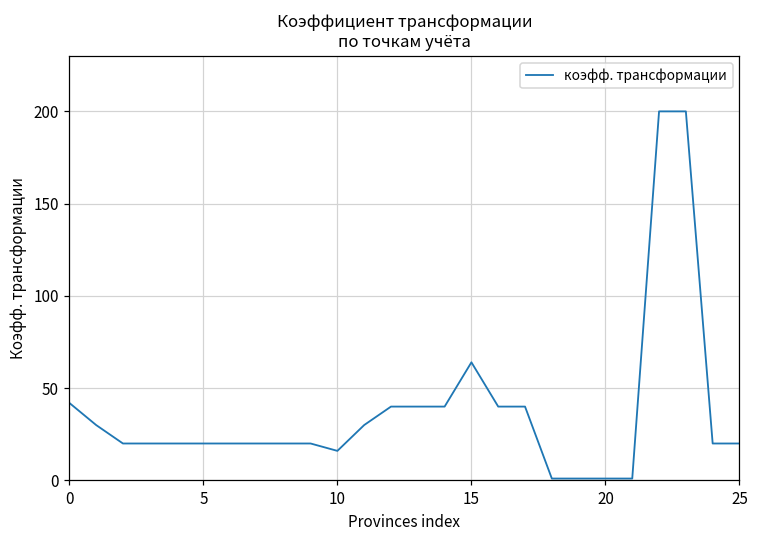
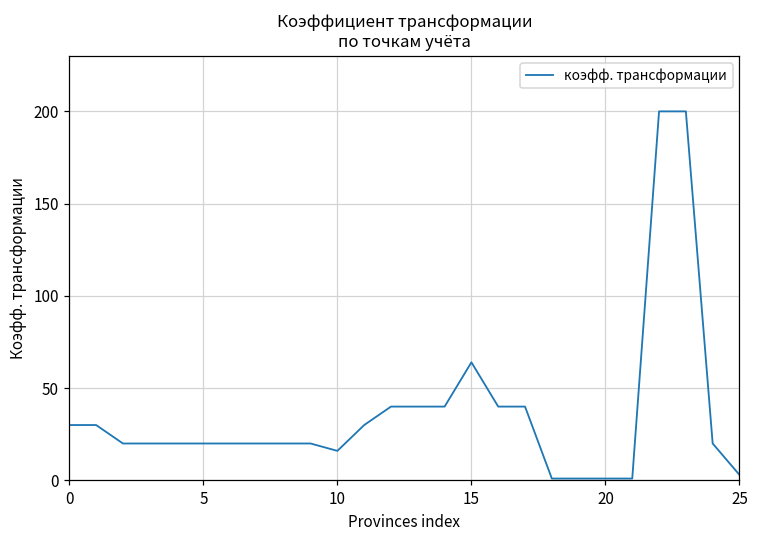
0: 42 -> 30
25: 20 -> 3
